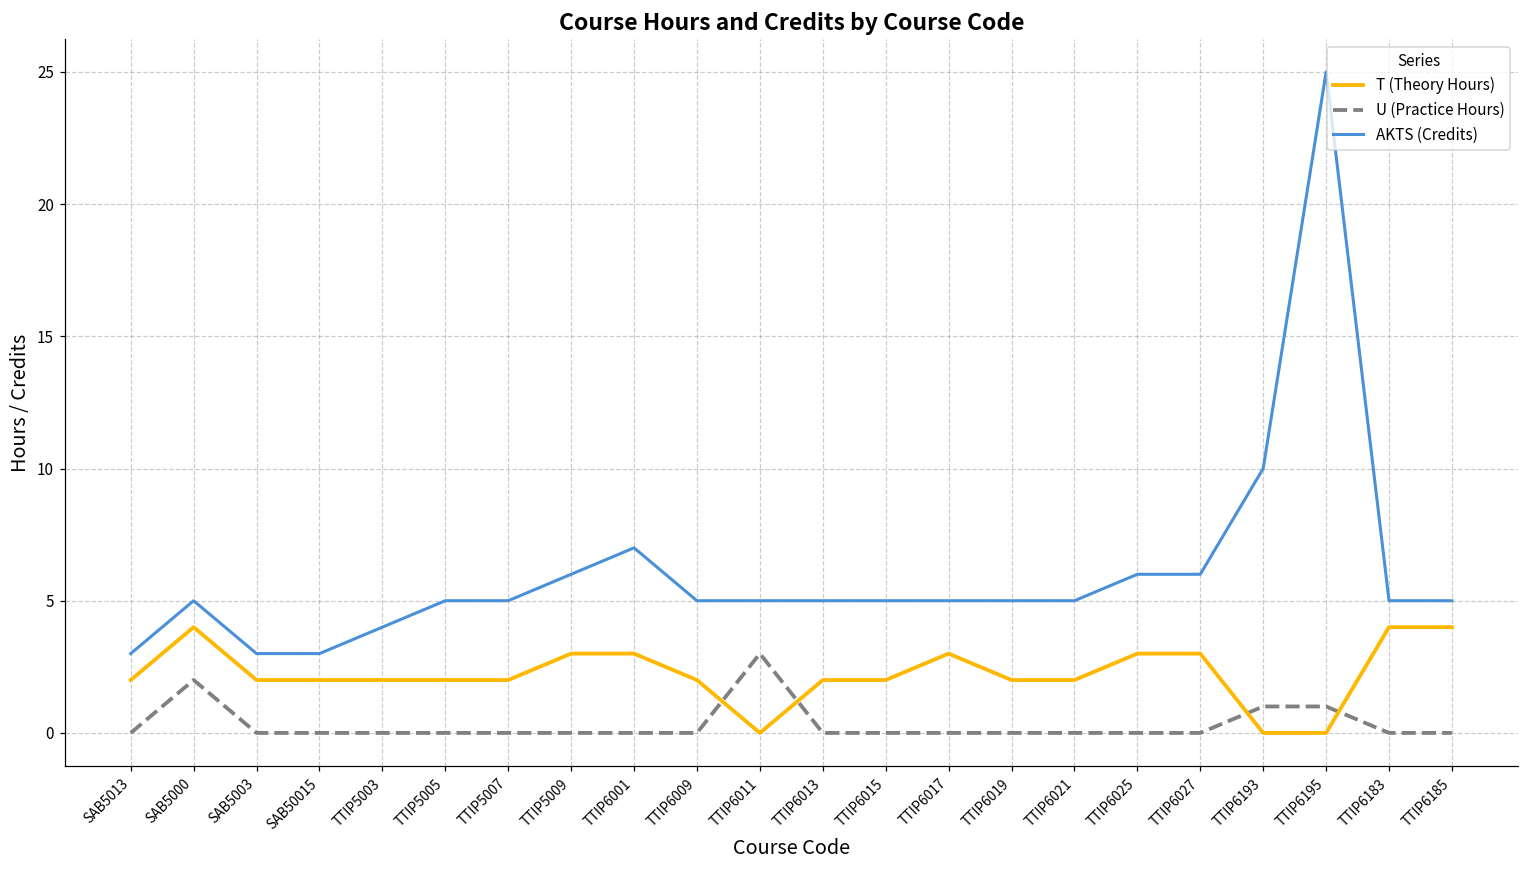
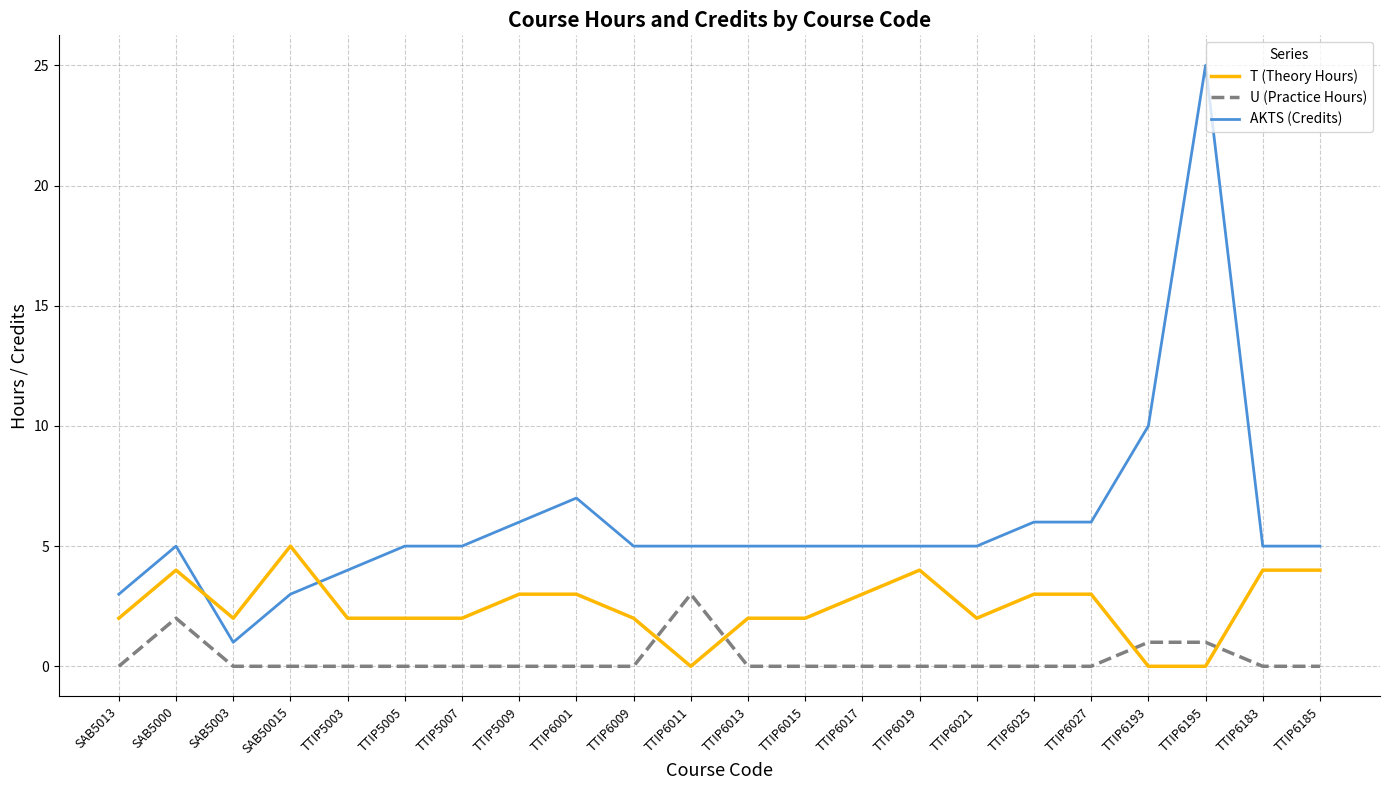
AKTS (Credits), SAB5003: 3 -> 1
T (Theory Hours), SAB50015: 2 -> 5
T (Theory Hours), TTIP6019: 2 -> 4
